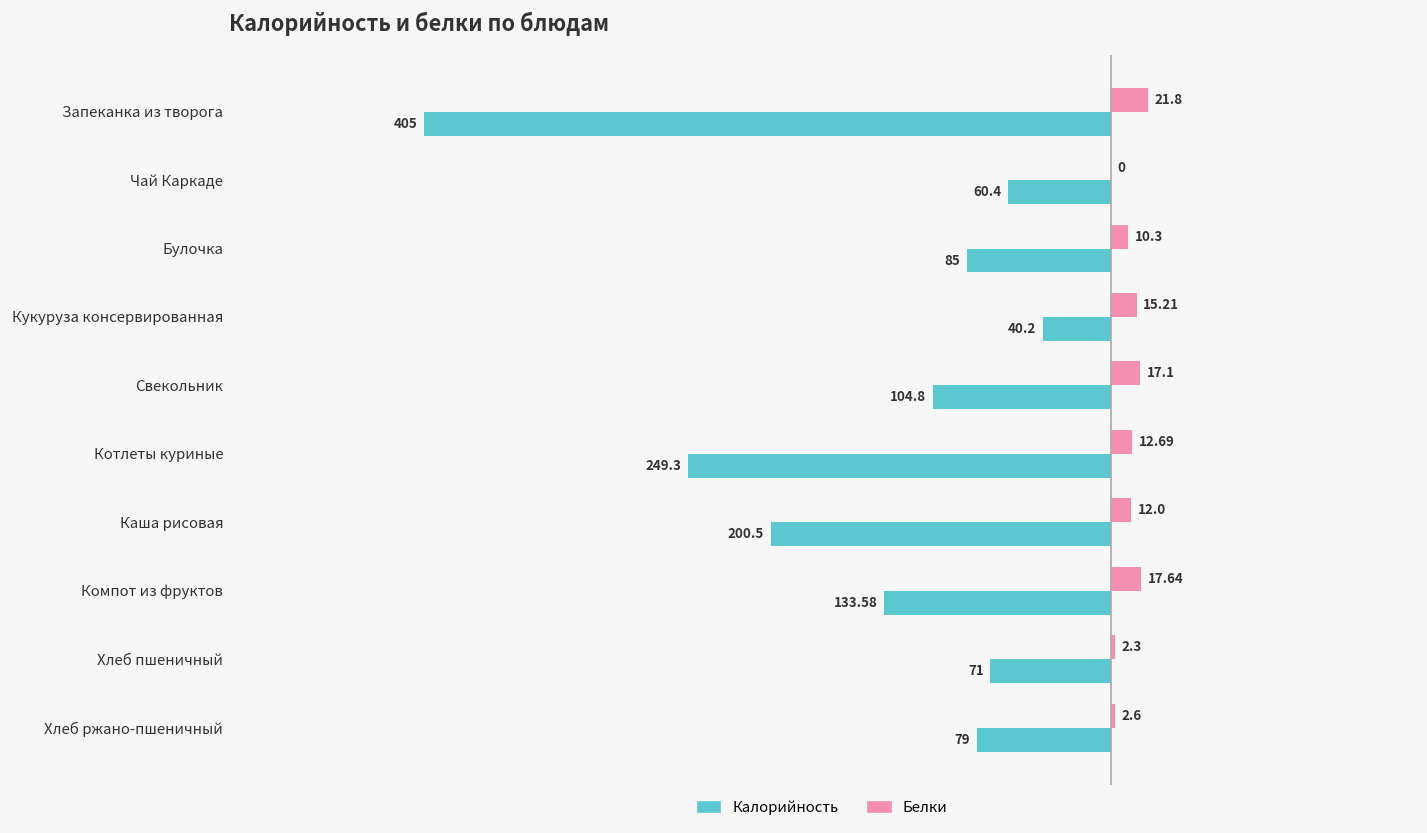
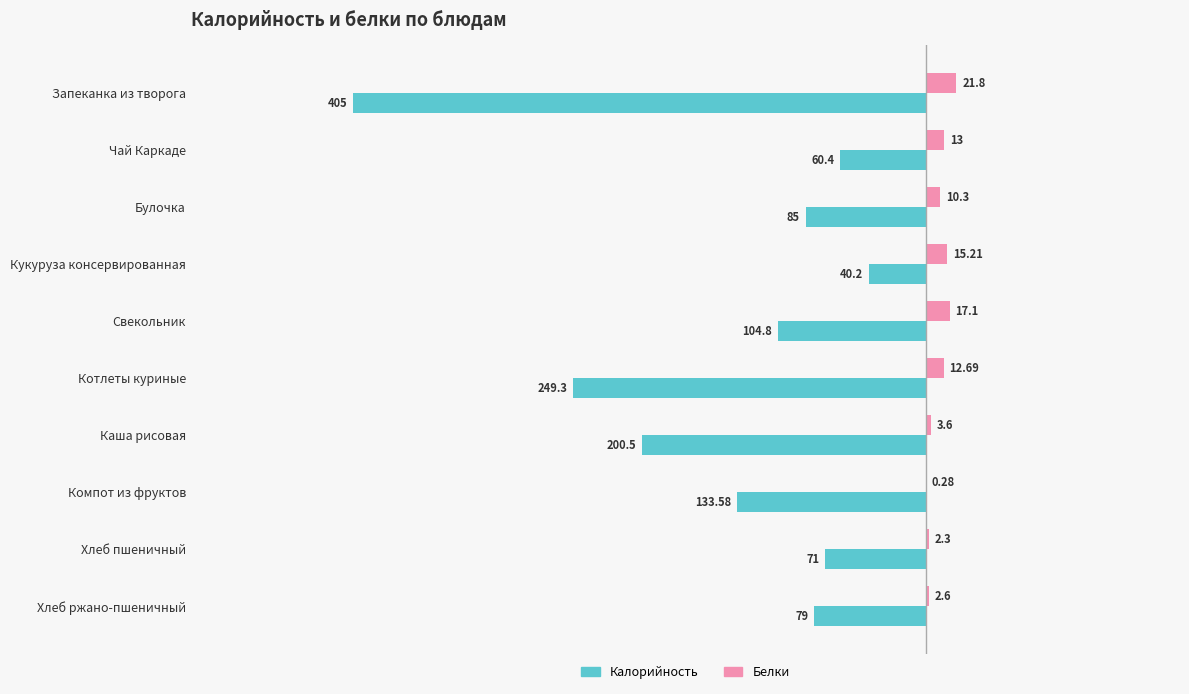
Белки, Чай Каркаде: 0 -> 13
Белки, Каша рисовая: 12.0 -> 3.6
Белки, Компот из фруктов: 17.64 -> 0.28
